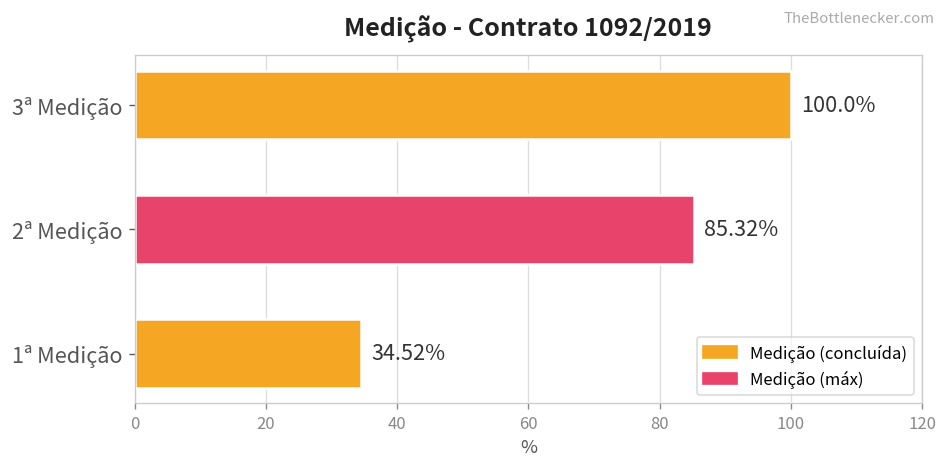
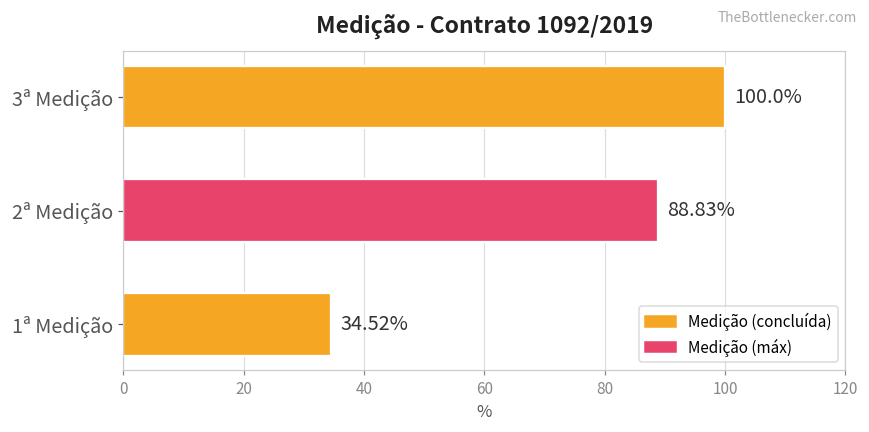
2ª Medição: 85.32% -> 88.83%
